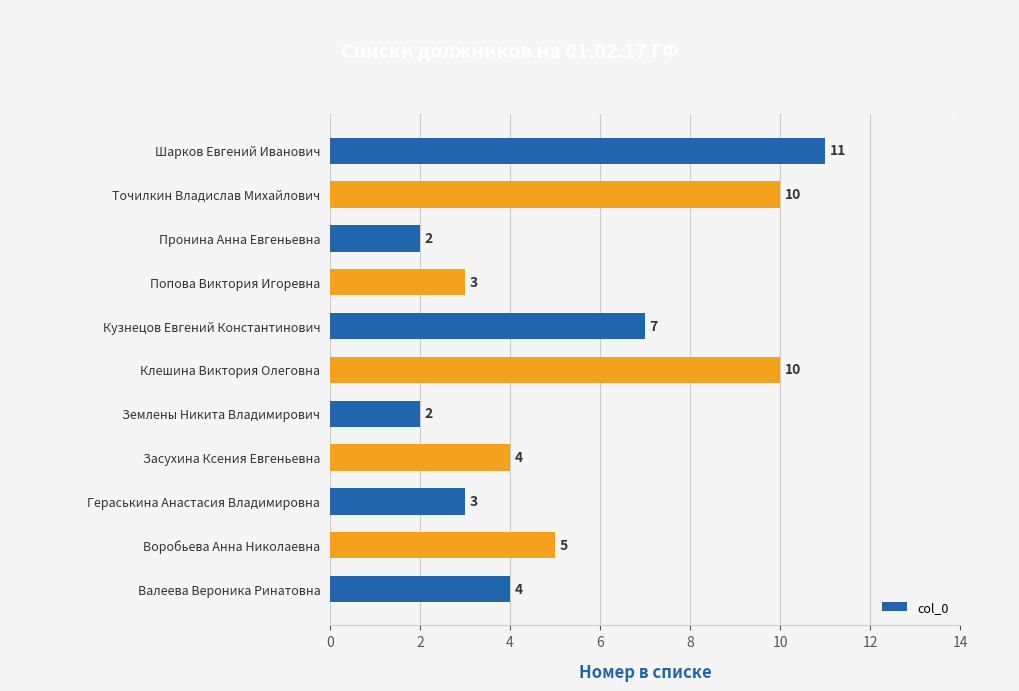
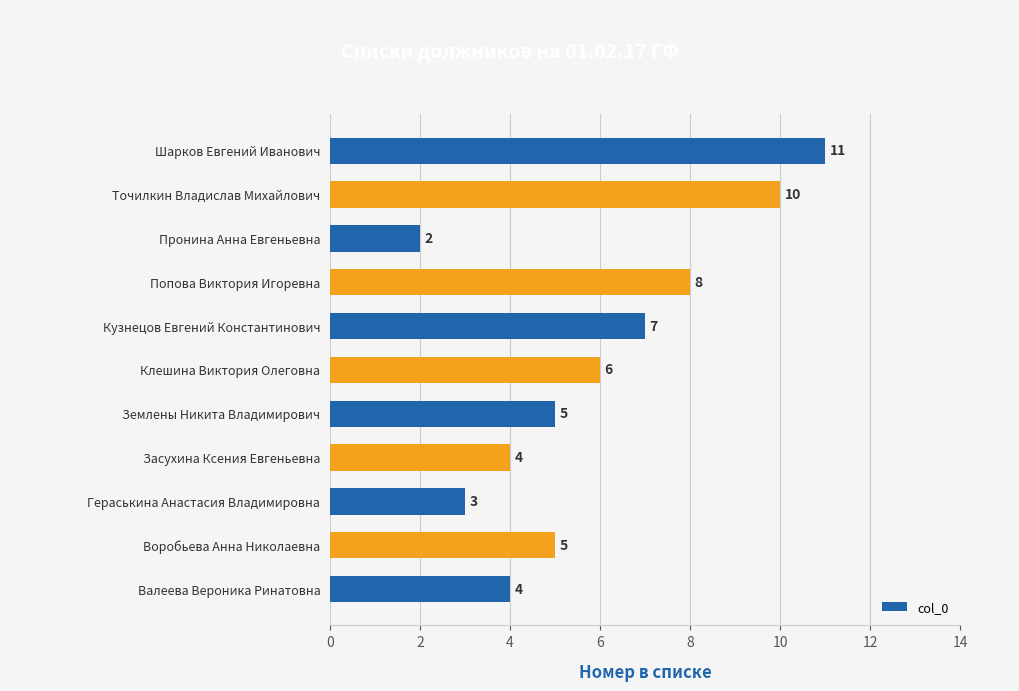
Попова Виктория Игоревна: 3 -> 8
Клешина Виктория Олеговна: 10 -> 6
Землены Никита Владимирович: 2 -> 5
